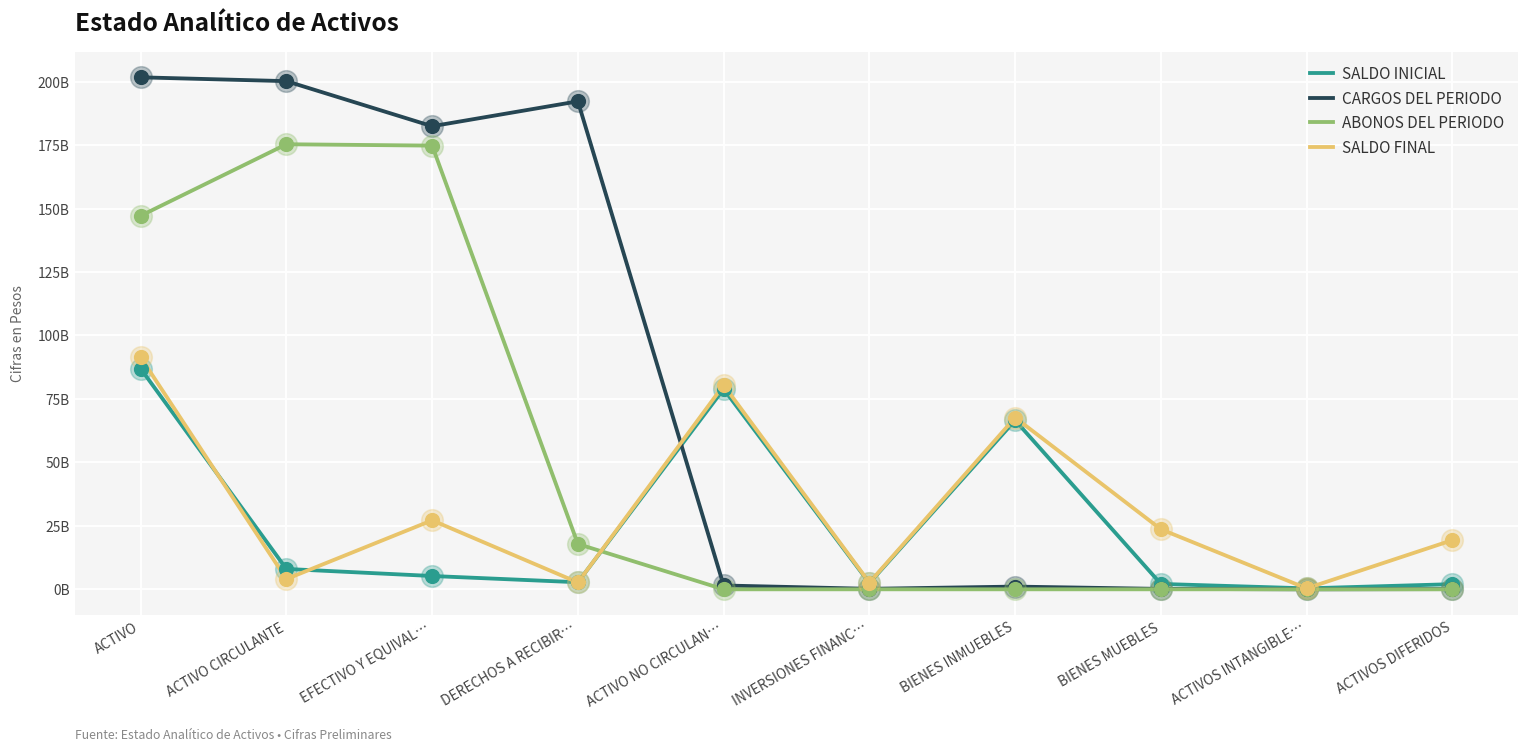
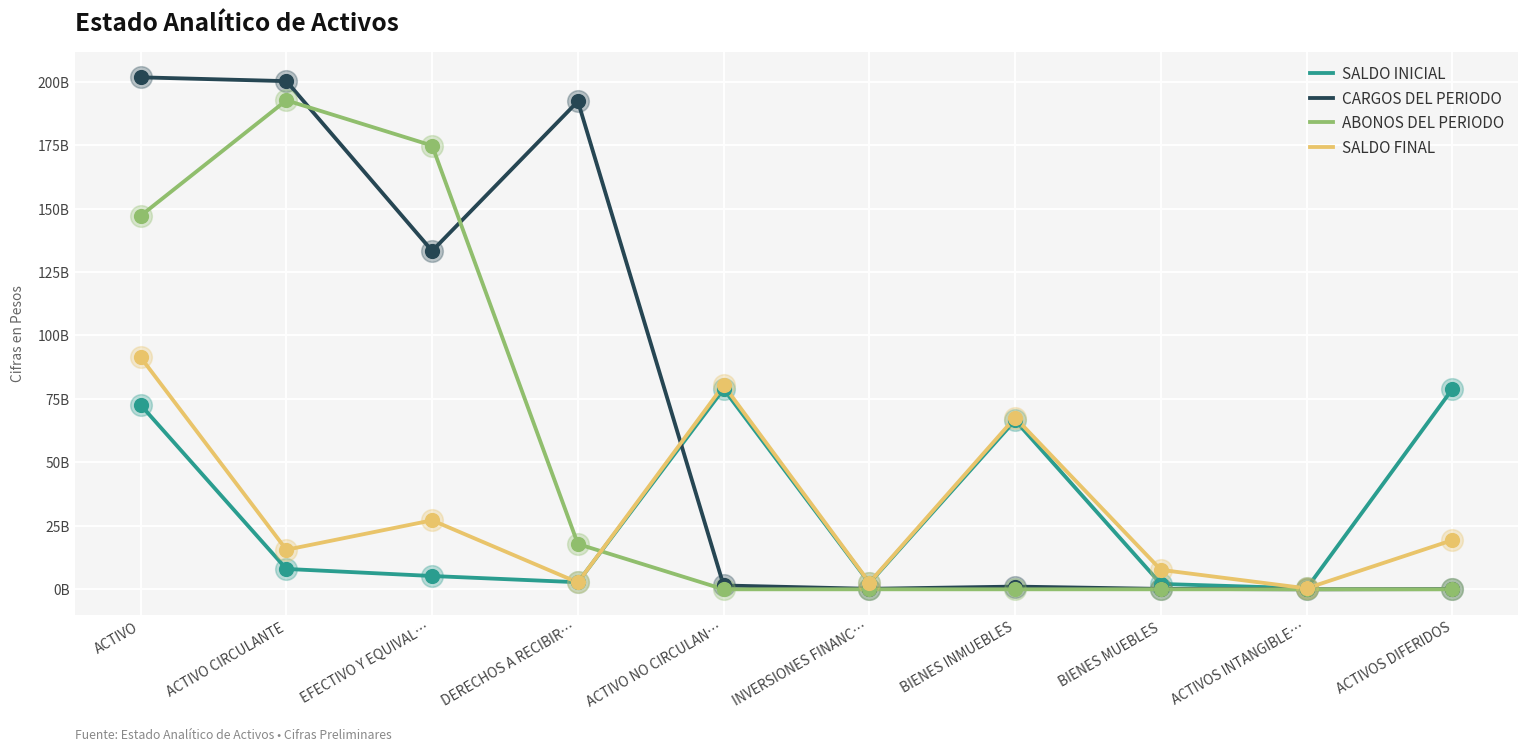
SALDO INICIAL, ACTIVO: 87000000000 -> 73000000000
ABONOS DEL PERIODO, ACTIVO CIRCULANTE: 175000000000 -> 193000000000
SALDO FINAL, ACTIVO CIRCULANTE: 4000000000 -> 16000000000
CARGOS DEL PERIODO, EFECTIVO Y EQUIVAL…: 182000000000 -> 133000000000
SALDO FINAL, BIENES MUEBLES: 24000000000 -> 8000000000
SALDO INICIAL, ACTIVOS DIFERIDOS: 2000000000 -> 79000000000
